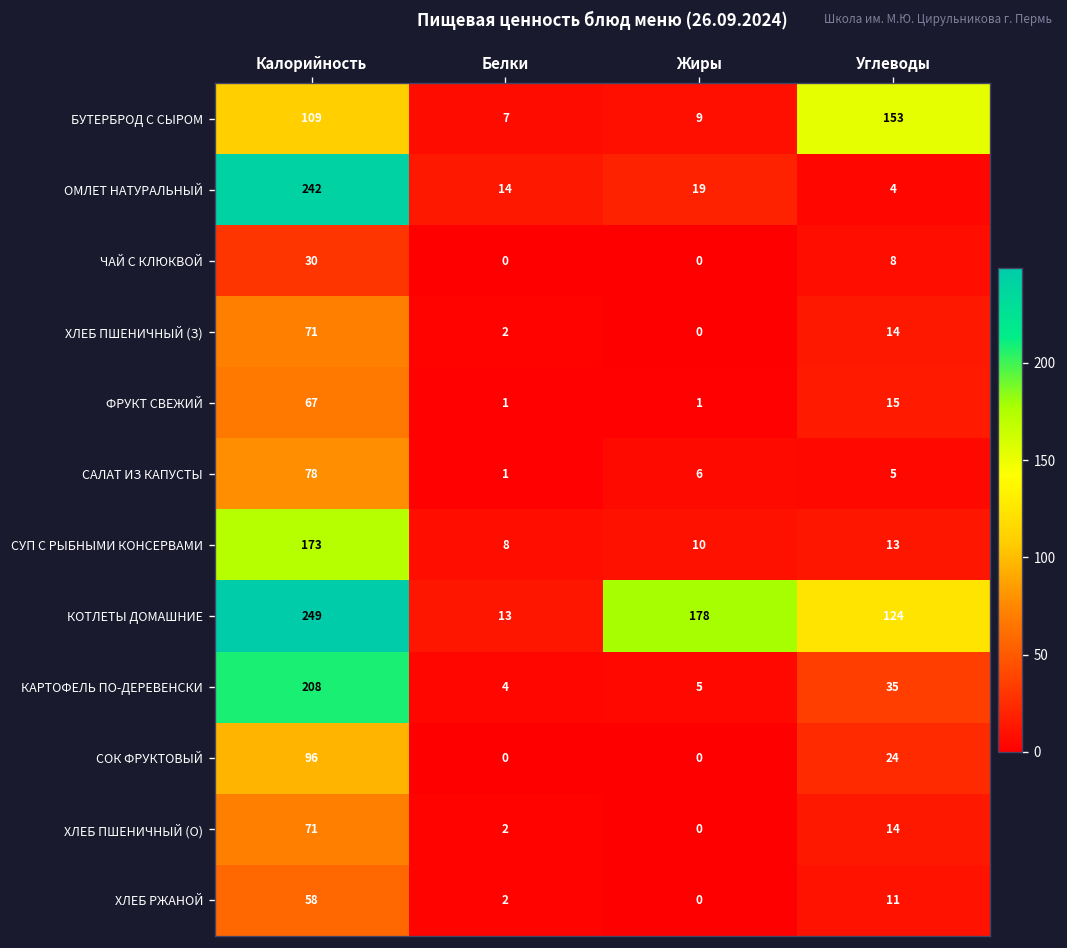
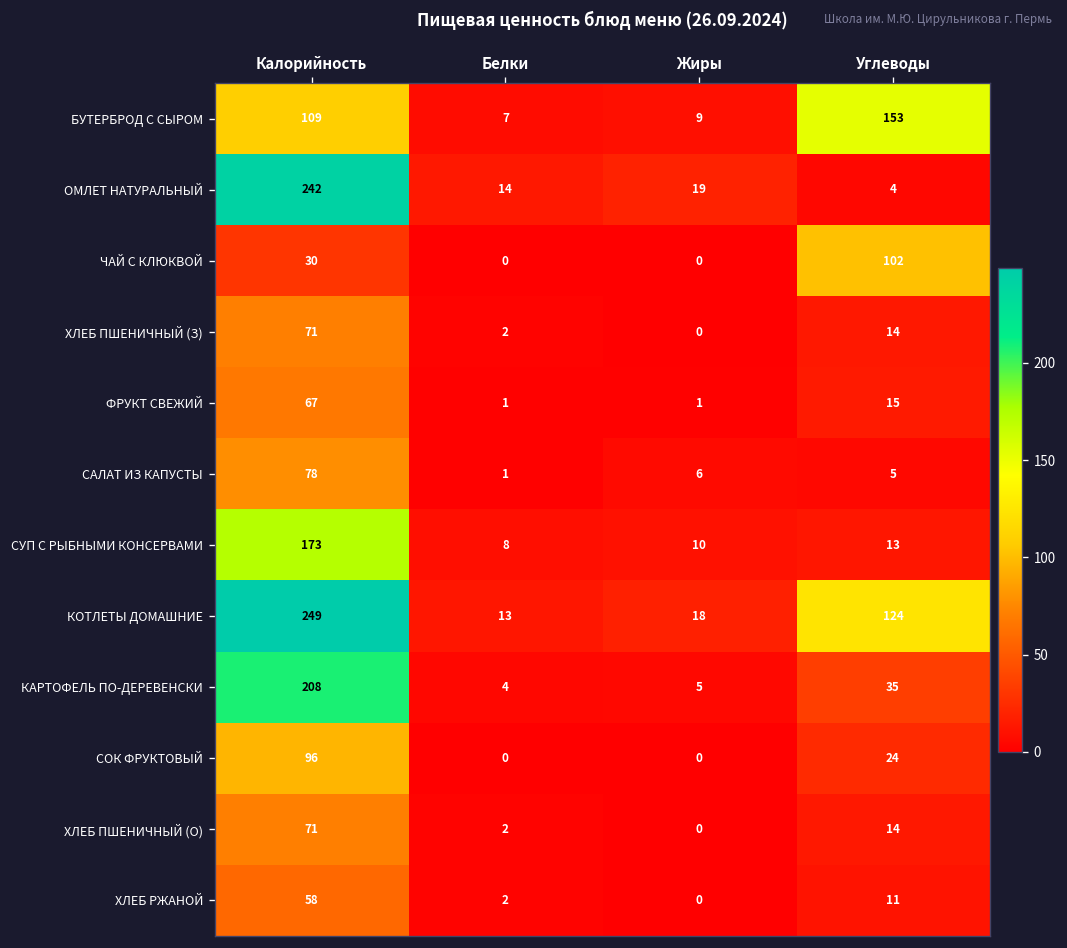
ЧАЙ С КЛЮКВОЙ, Углеводы: 8 -> 102
КОТЛЕТЫ ДОМАШНИЕ, Жиры: 178 -> 18
